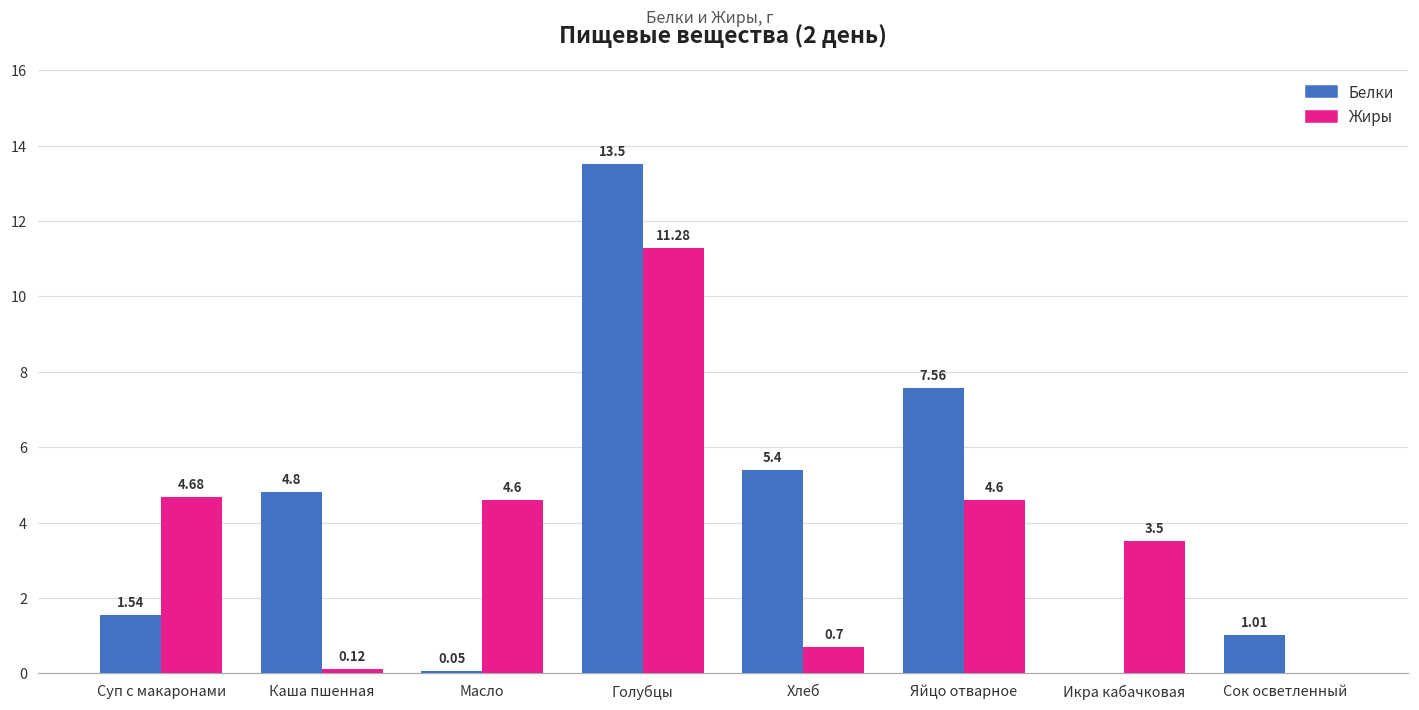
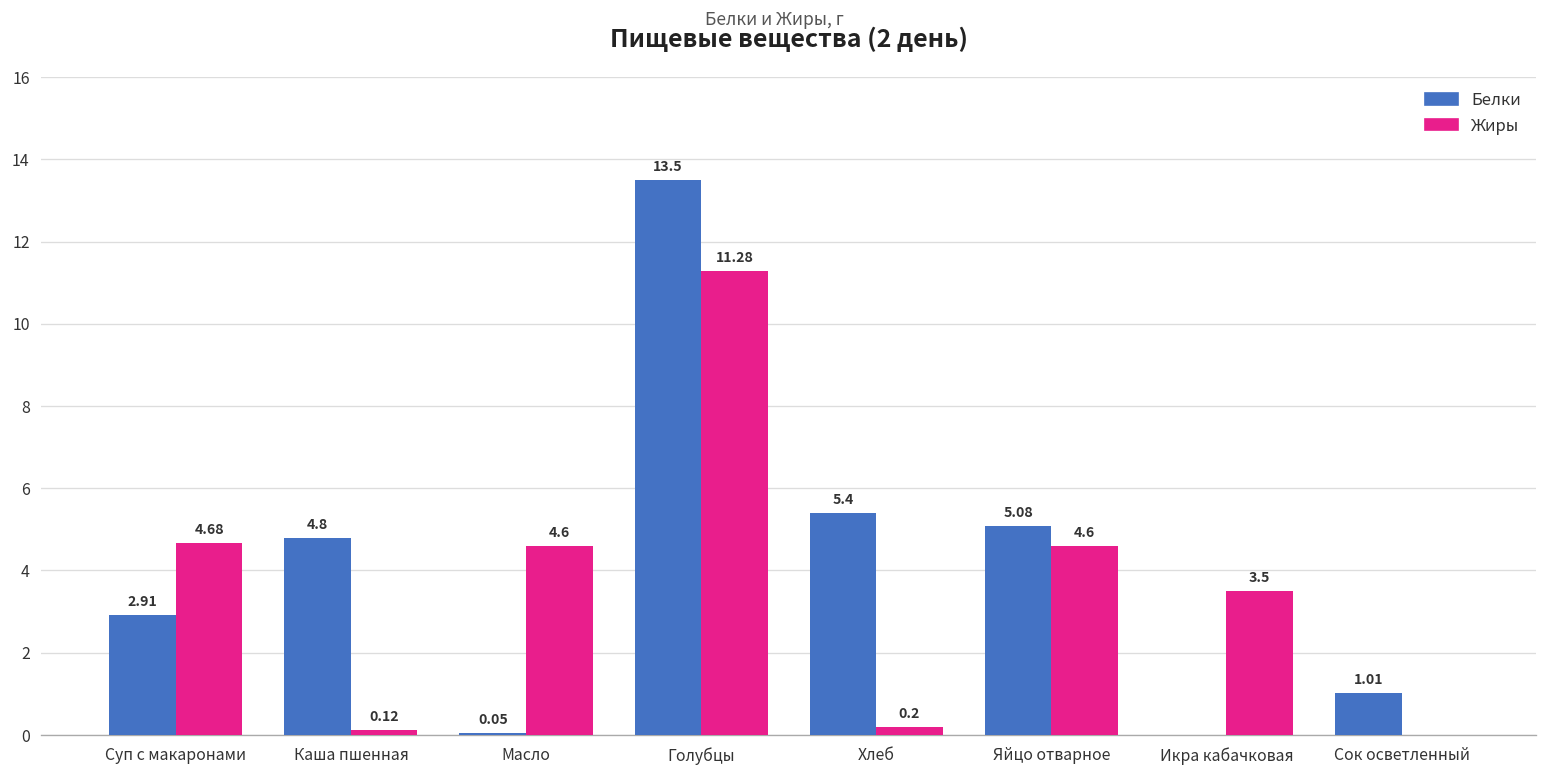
Белки, Суп с макаронами: 1.54 -> 2.91
Жиры, Хлеб: 0.7 -> 0.2
Белки, Яйцо отварное: 7.56 -> 5.08
